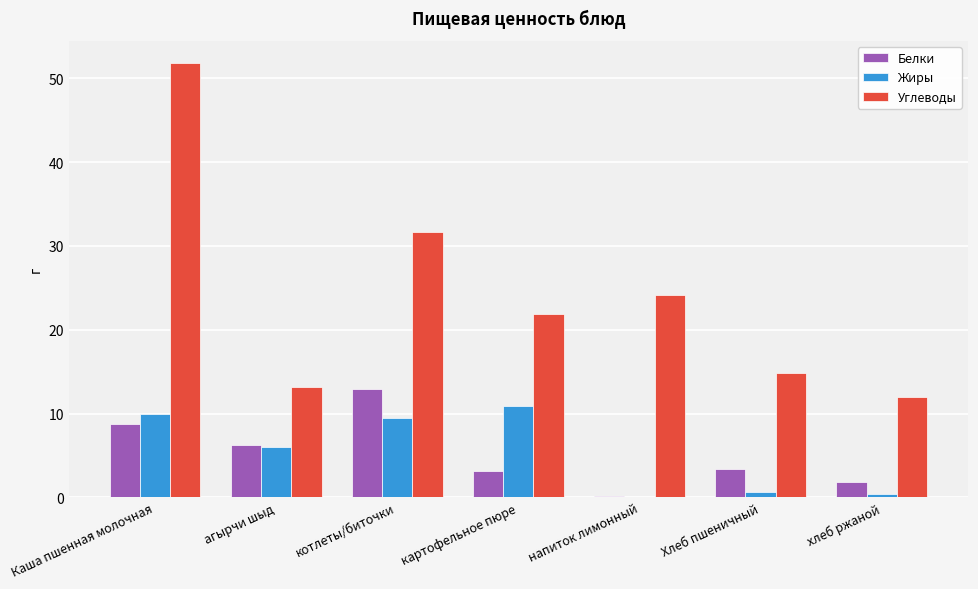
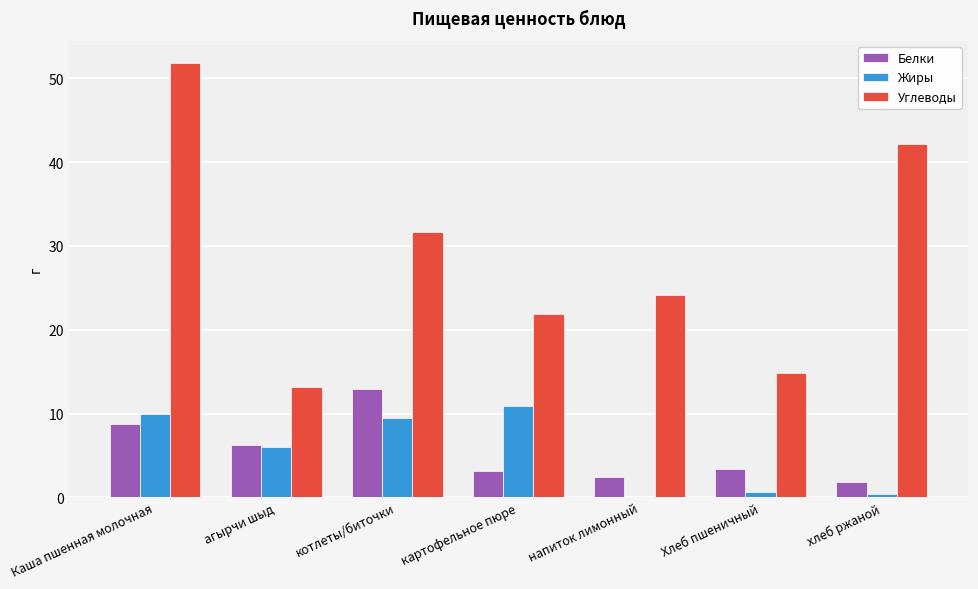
Белки, напиток лимонный: 0 -> 2
Углеводы, хлеб ржаной: 12 -> 42
